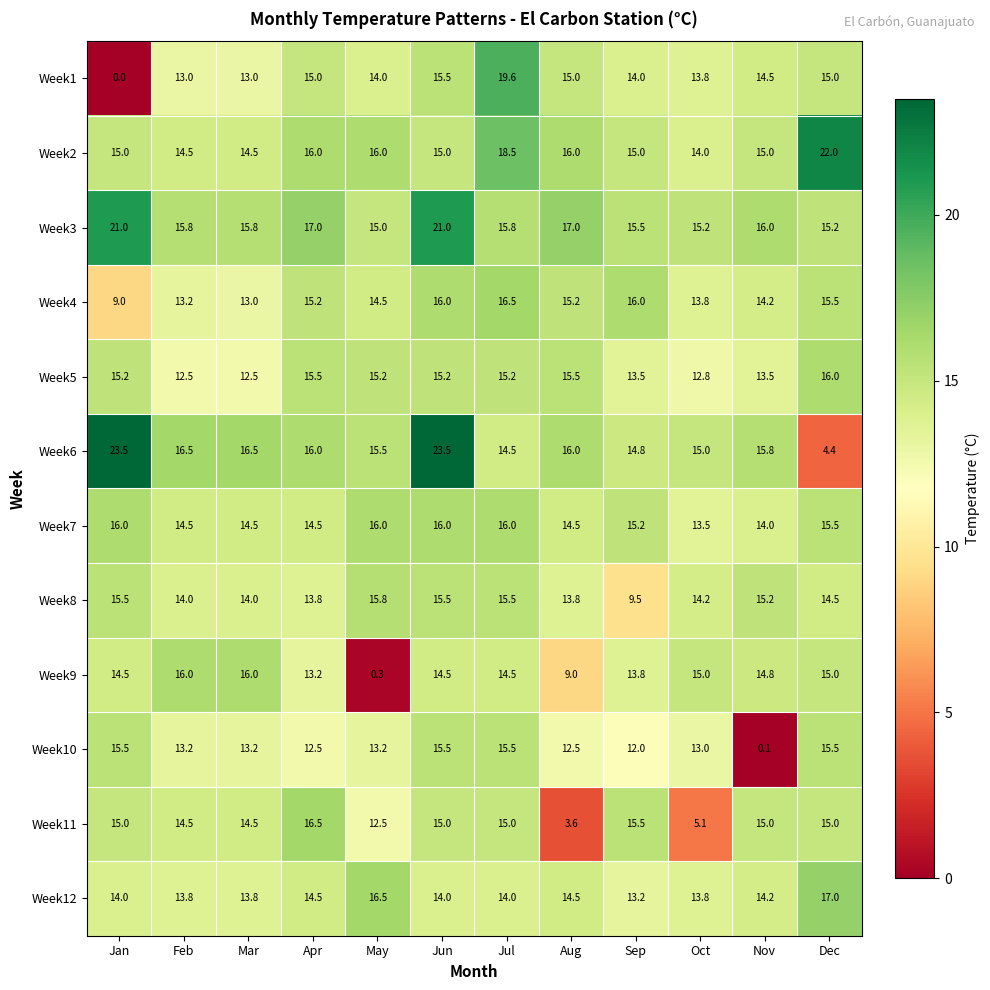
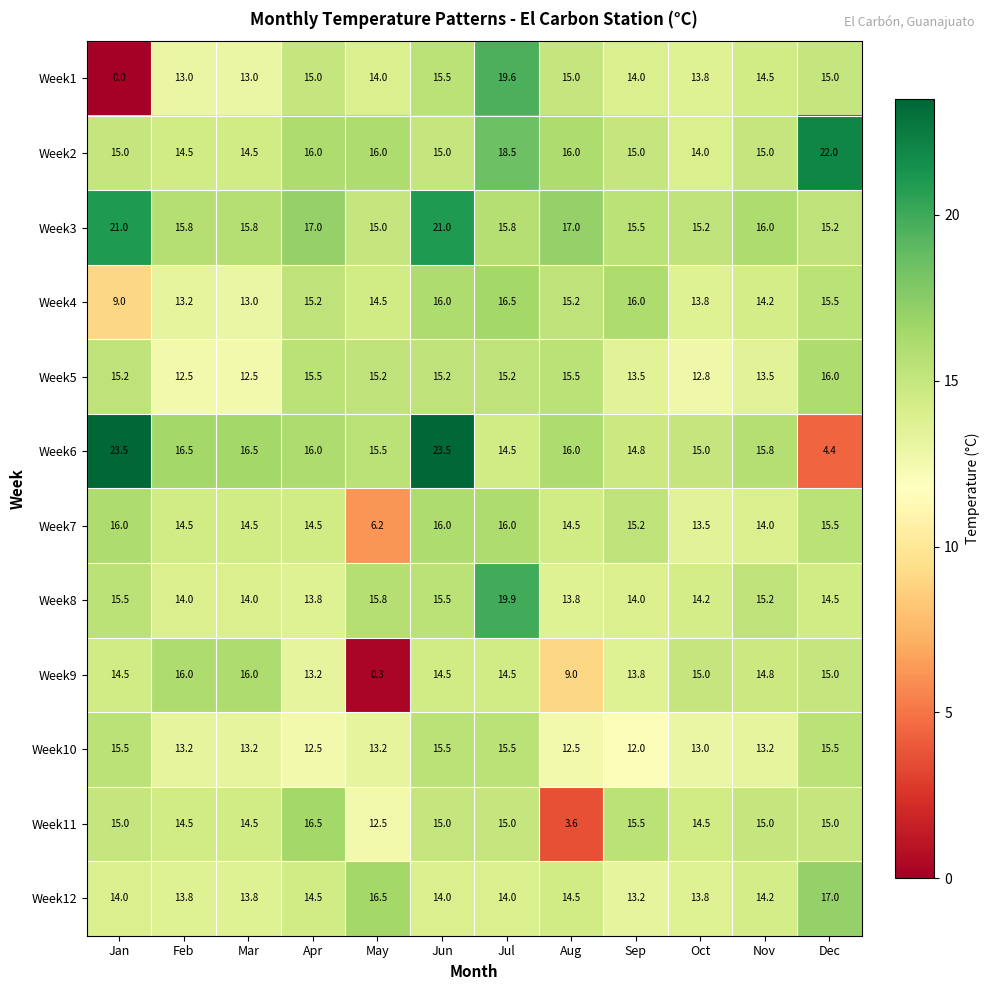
Week7, May: 16.0 -> 6.2
Week8, Jul: 15.5 -> 19.9
Week8, Sep: 9.5 -> 14.0
Week10, Nov: 0.1 -> 13.2
Week11, Oct: 5.1 -> 14.5
